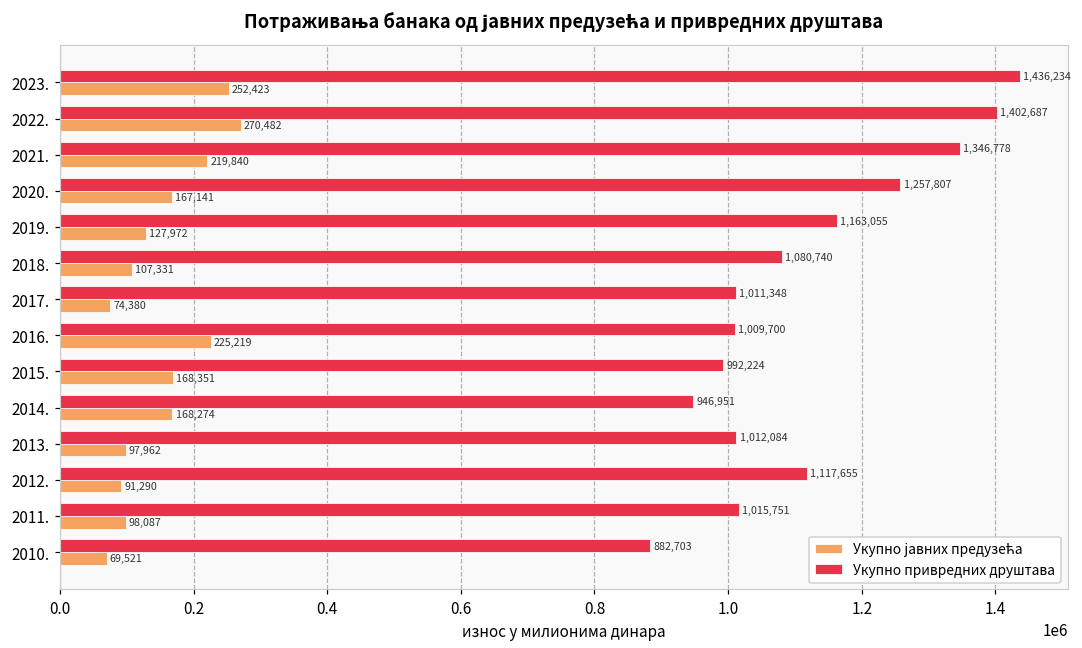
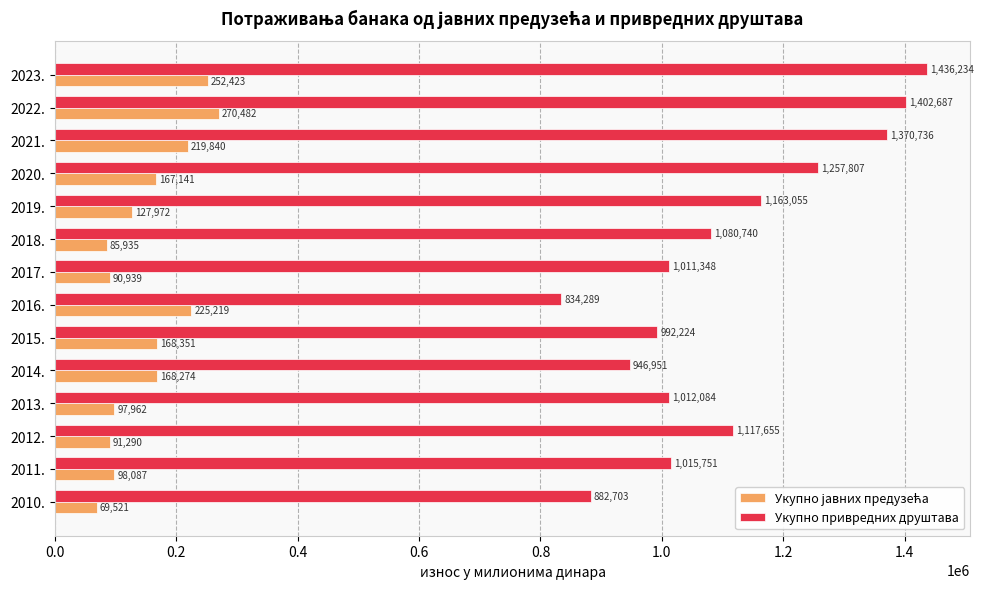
Укупно привредних друштава, 2021.: 1,346,778 -> 1,370,736
Укупно јавних предузећа, 2018.: 107,331 -> 85,935
Укупно јавних предузећа, 2017.: 74,380 -> 90,939
Укупно привредних друштава, 2016.: 1,009,700 -> 834,289
